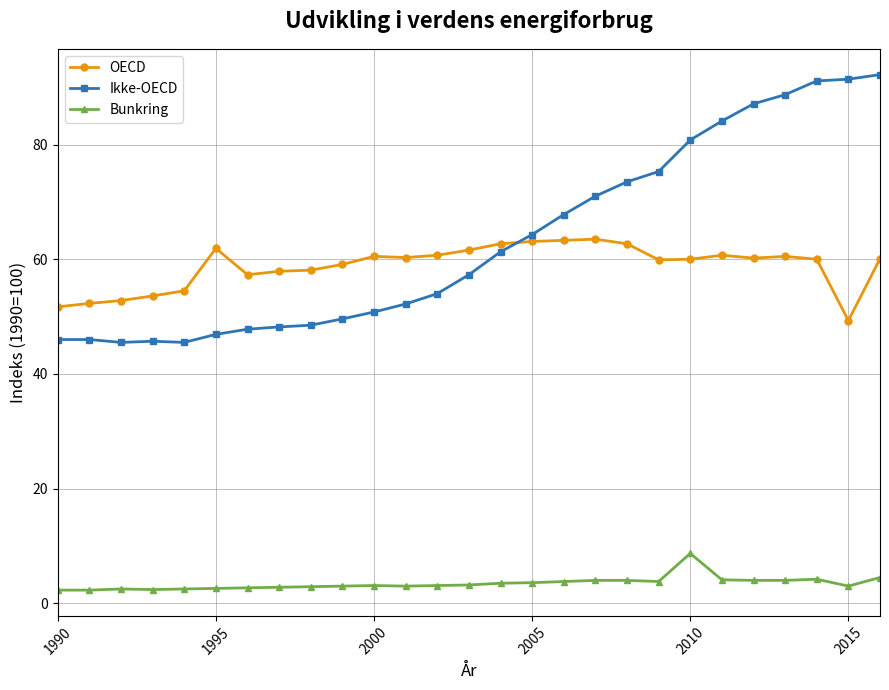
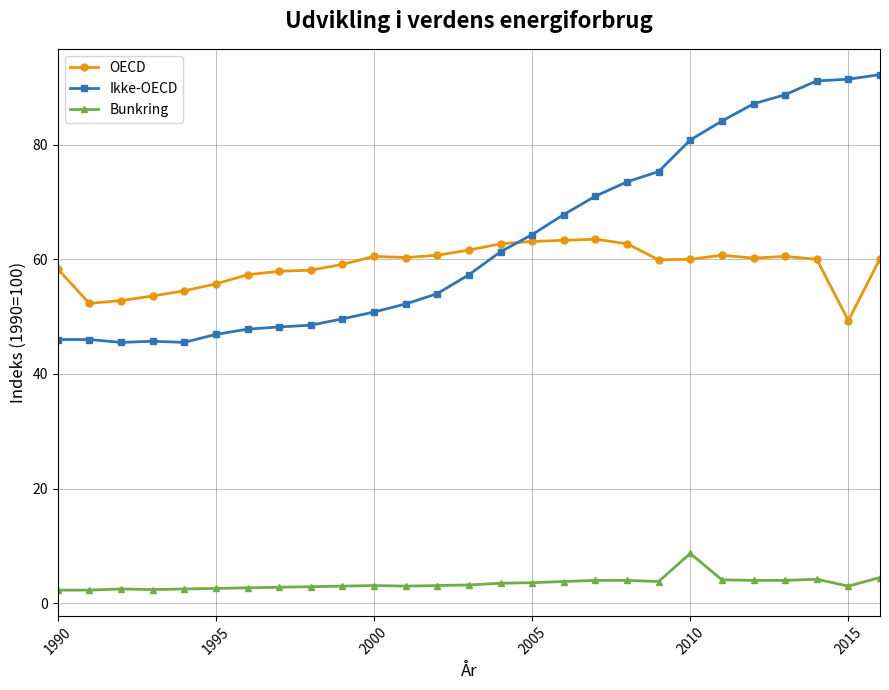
OECD, 1990: 52 -> 58
OECD, 1995: 62 -> 56
